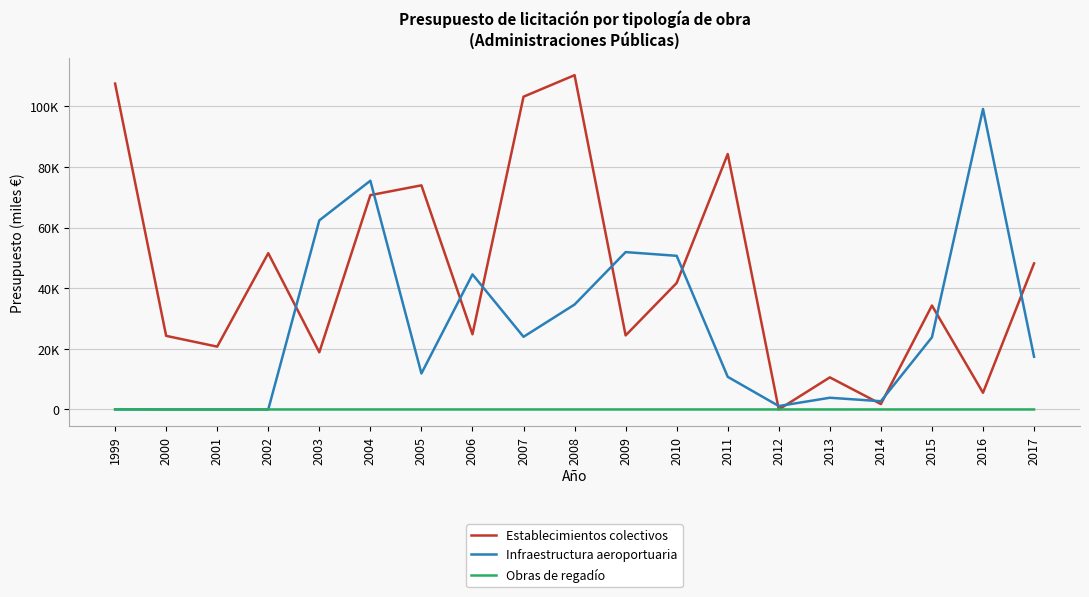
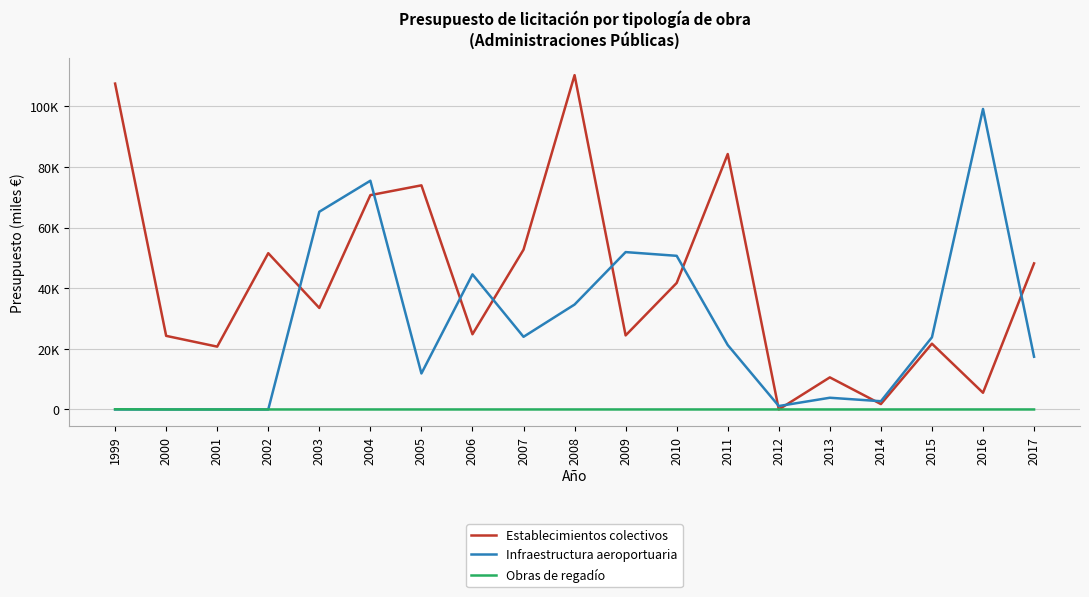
Establecimientos colectivos, 2003: 19000 -> 33000
Infraestructura aeroportuaria, 2003: 62000 -> 65000
Establecimientos colectivos, 2007: 103000 -> 53000
Infraestructura aeroportuaria, 2011: 11000 -> 21000
Establecimientos colectivos, 2015: 34000 -> 22000
